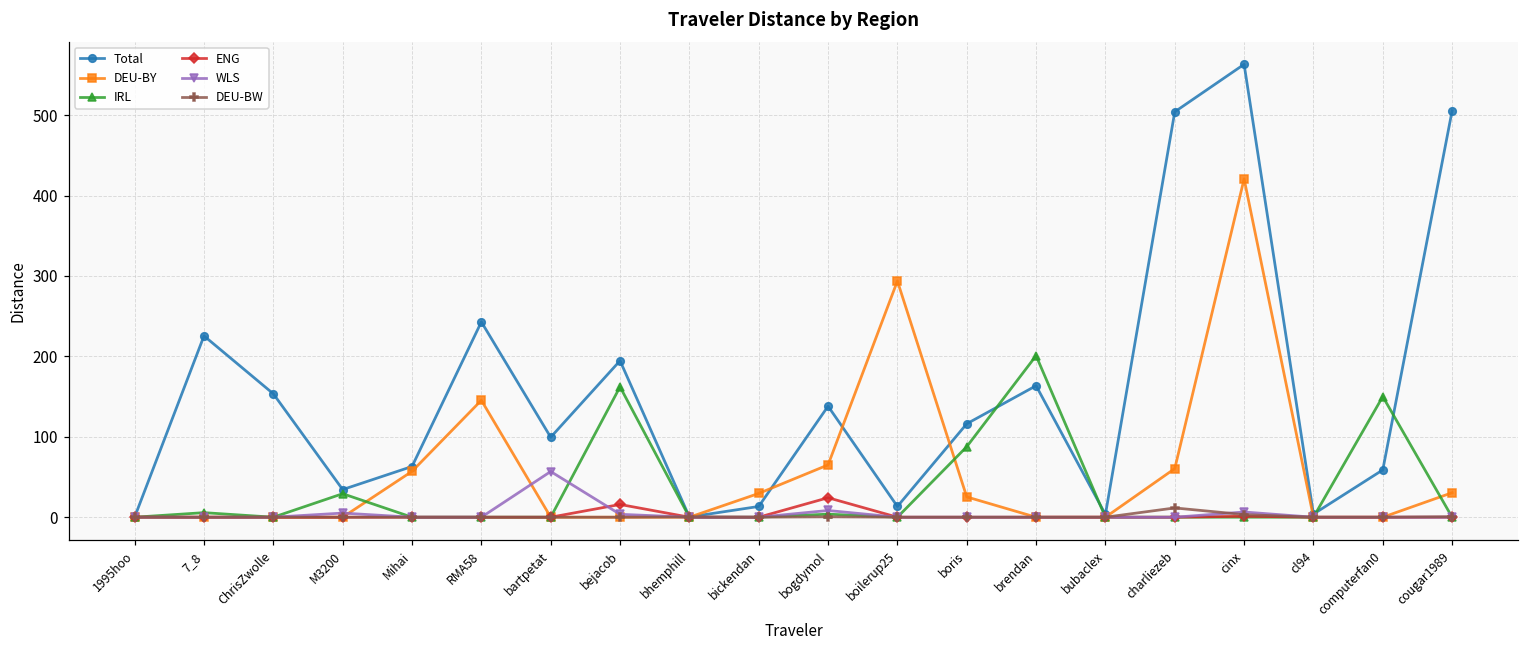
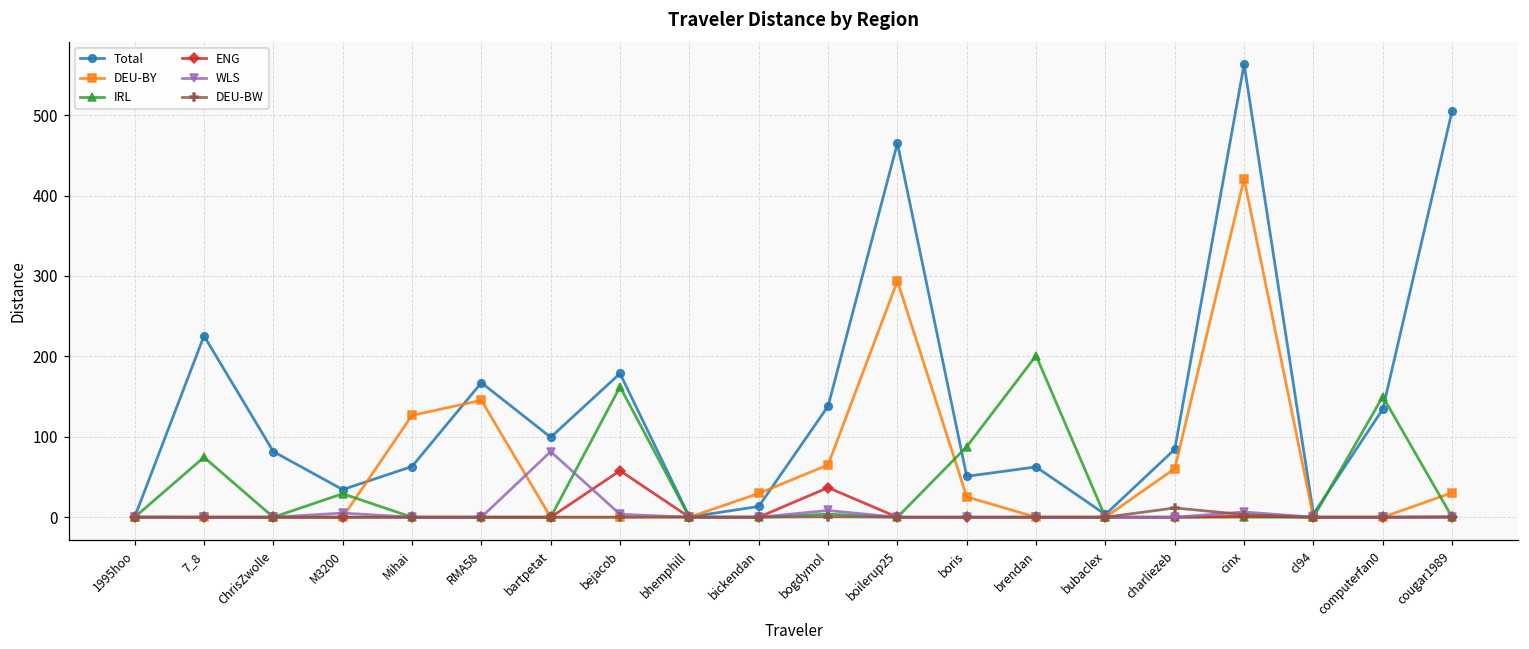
IRL, 7_8: 10 -> 70
Total, ChrisZwolle: 150 -> 80
DEU-BY, Mihai: 60 -> 130
Total, RMA58: 240 -> 170
WLS, bartpetat: 60 -> 80
Total, bejacob: 190 -> 180
ENG, bejacob: 20 -> 60
ENG, bogdymol: 20 -> 40
Total, boilerup25: 10 -> 470
Total, boris: 120 -> 50
Total, brendan: 160 -> 60
Total, charliezeb: 500 -> 80
Total, computerfan0: 60 -> 130
